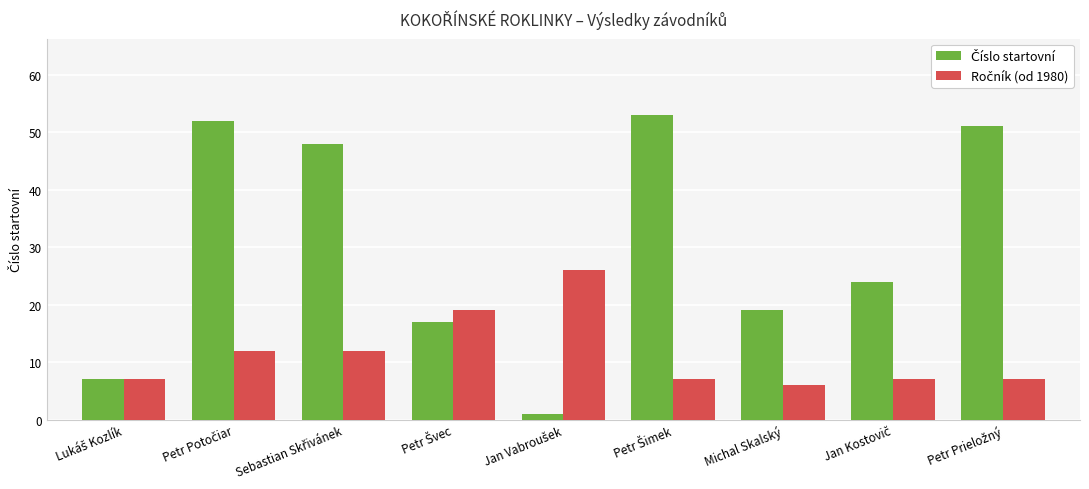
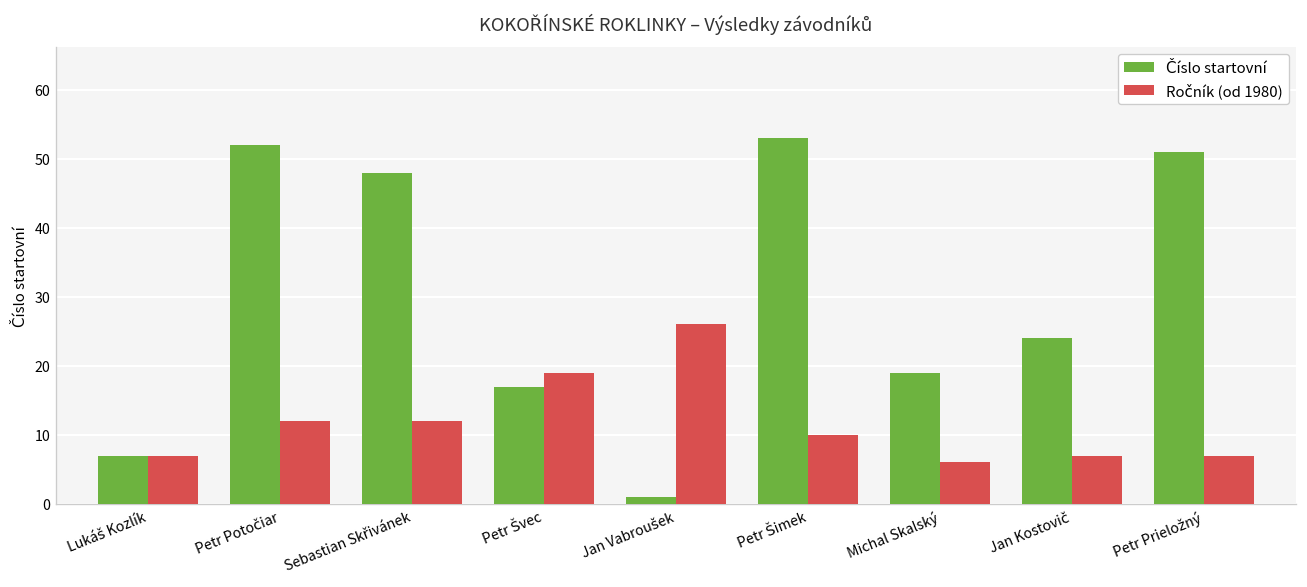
Ročník (od 1980), Petr Šimek: 7 -> 10
